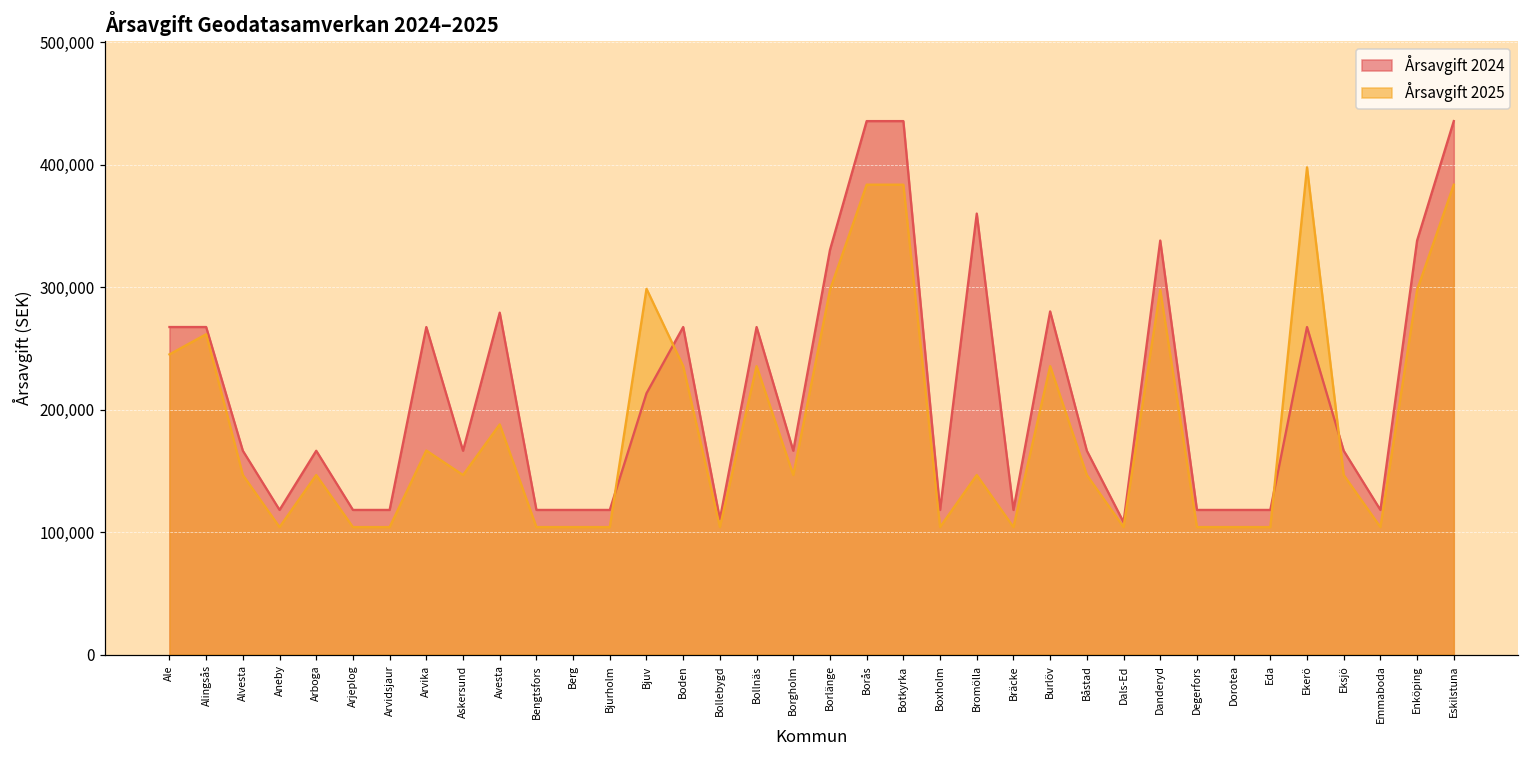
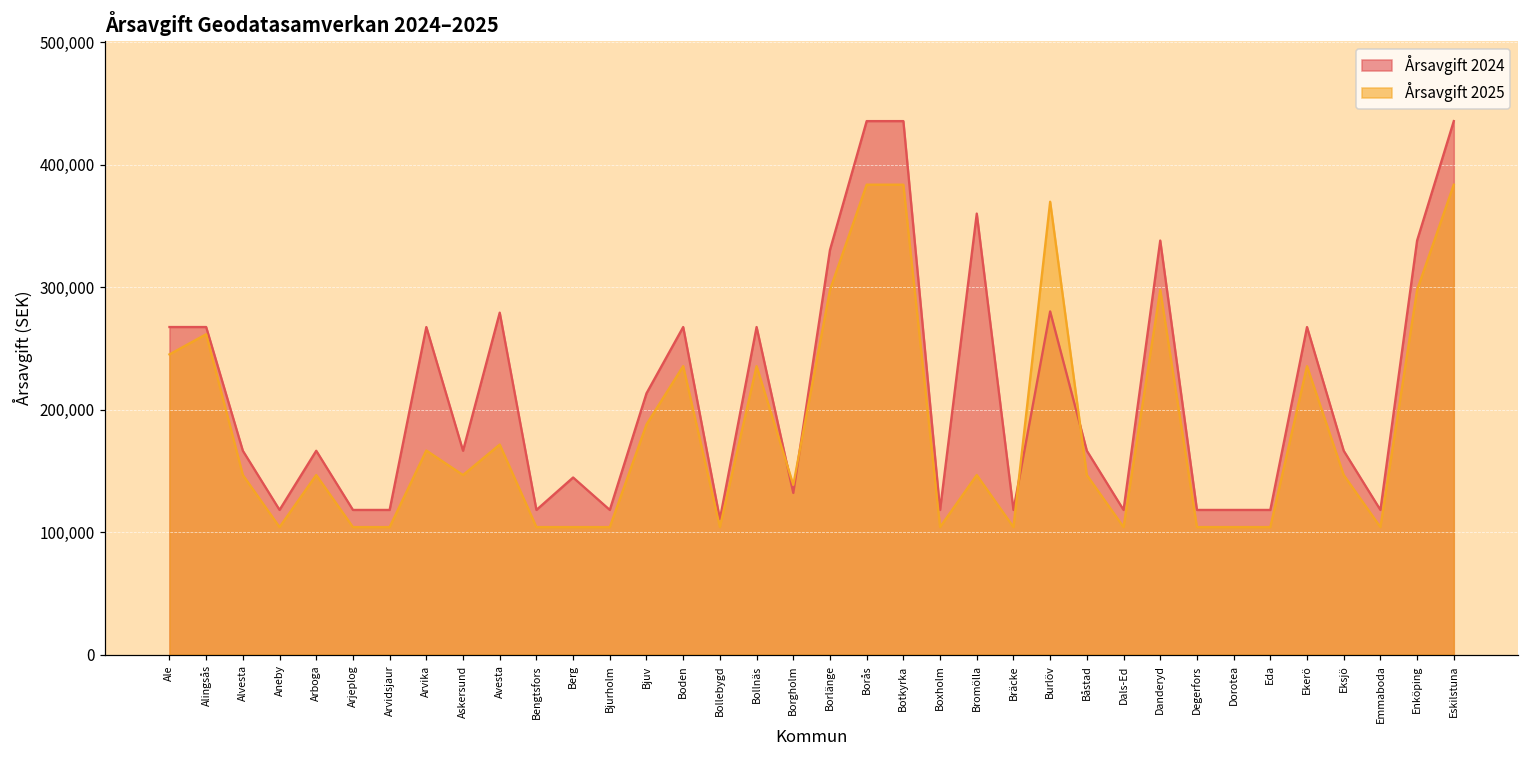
Årsavgift 2025, Avesta: 188,000 -> 171,000
Årsavgift 2024, Berg: 118,000 -> 145,000
Årsavgift 2025, Bjuv: 299,000 -> 188,000
Årsavgift 2024, Borgholm: 166,000 -> 132,000
Årsavgift 2025, Borgholm: 147,000 -> 139,000
Årsavgift 2025, Burlöv: 236,000 -> 370,000
Årsavgift 2024, Dals-Ed: 108,000 -> 118,000
Årsavgift 2025, Ekerö: 398,000 -> 236,000
